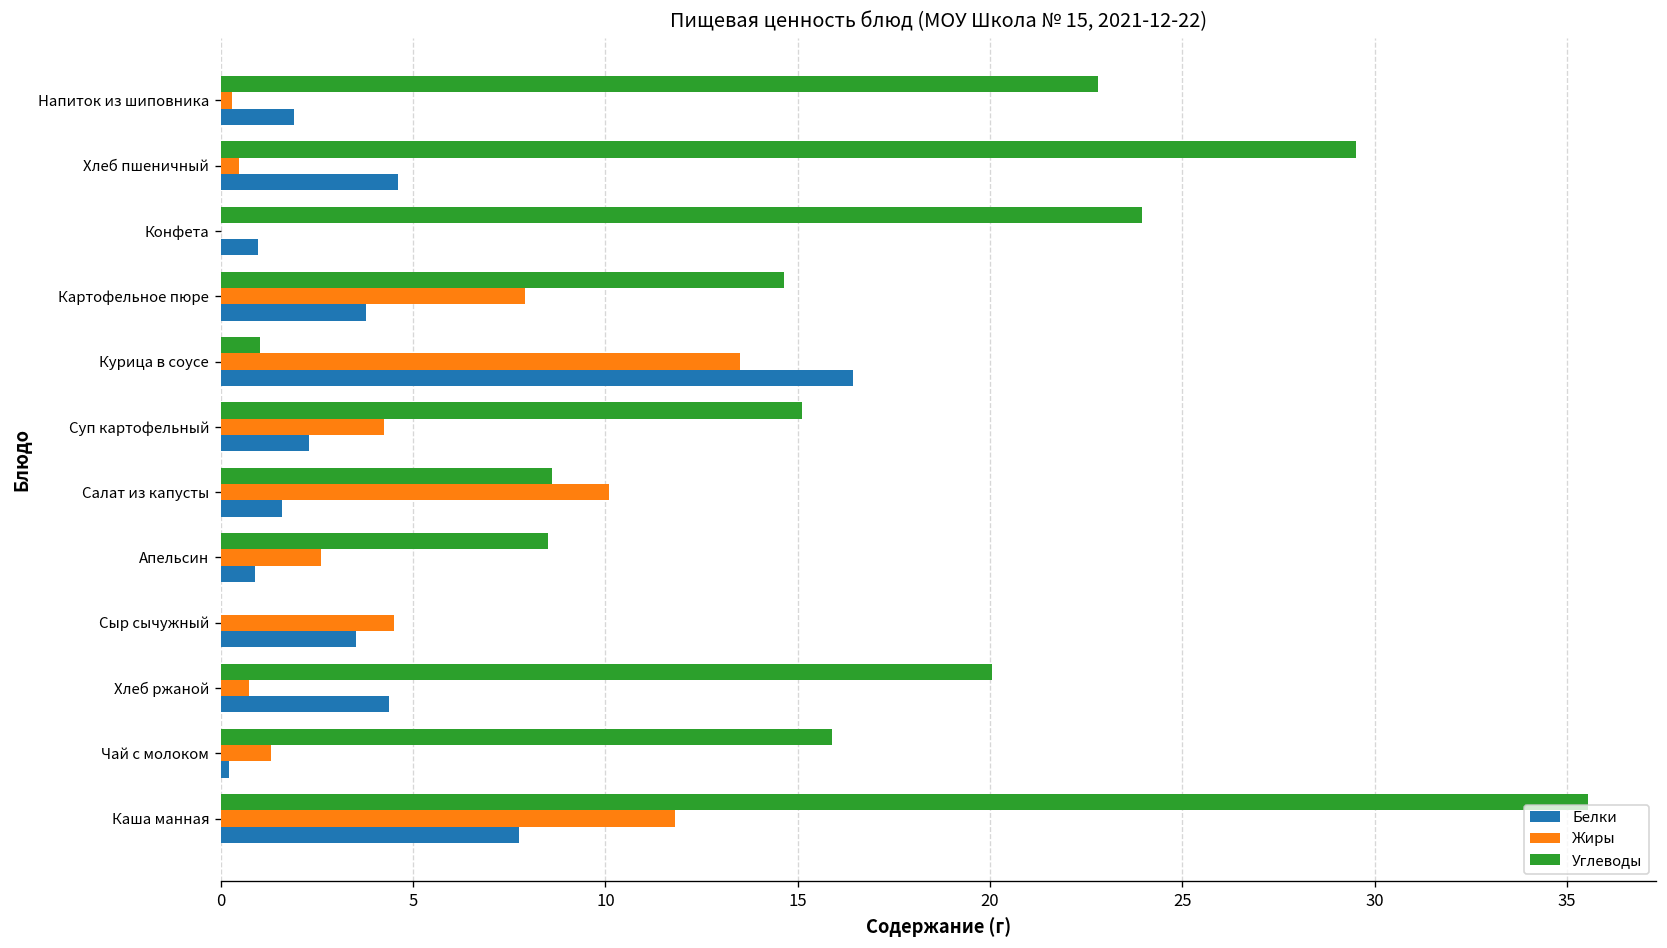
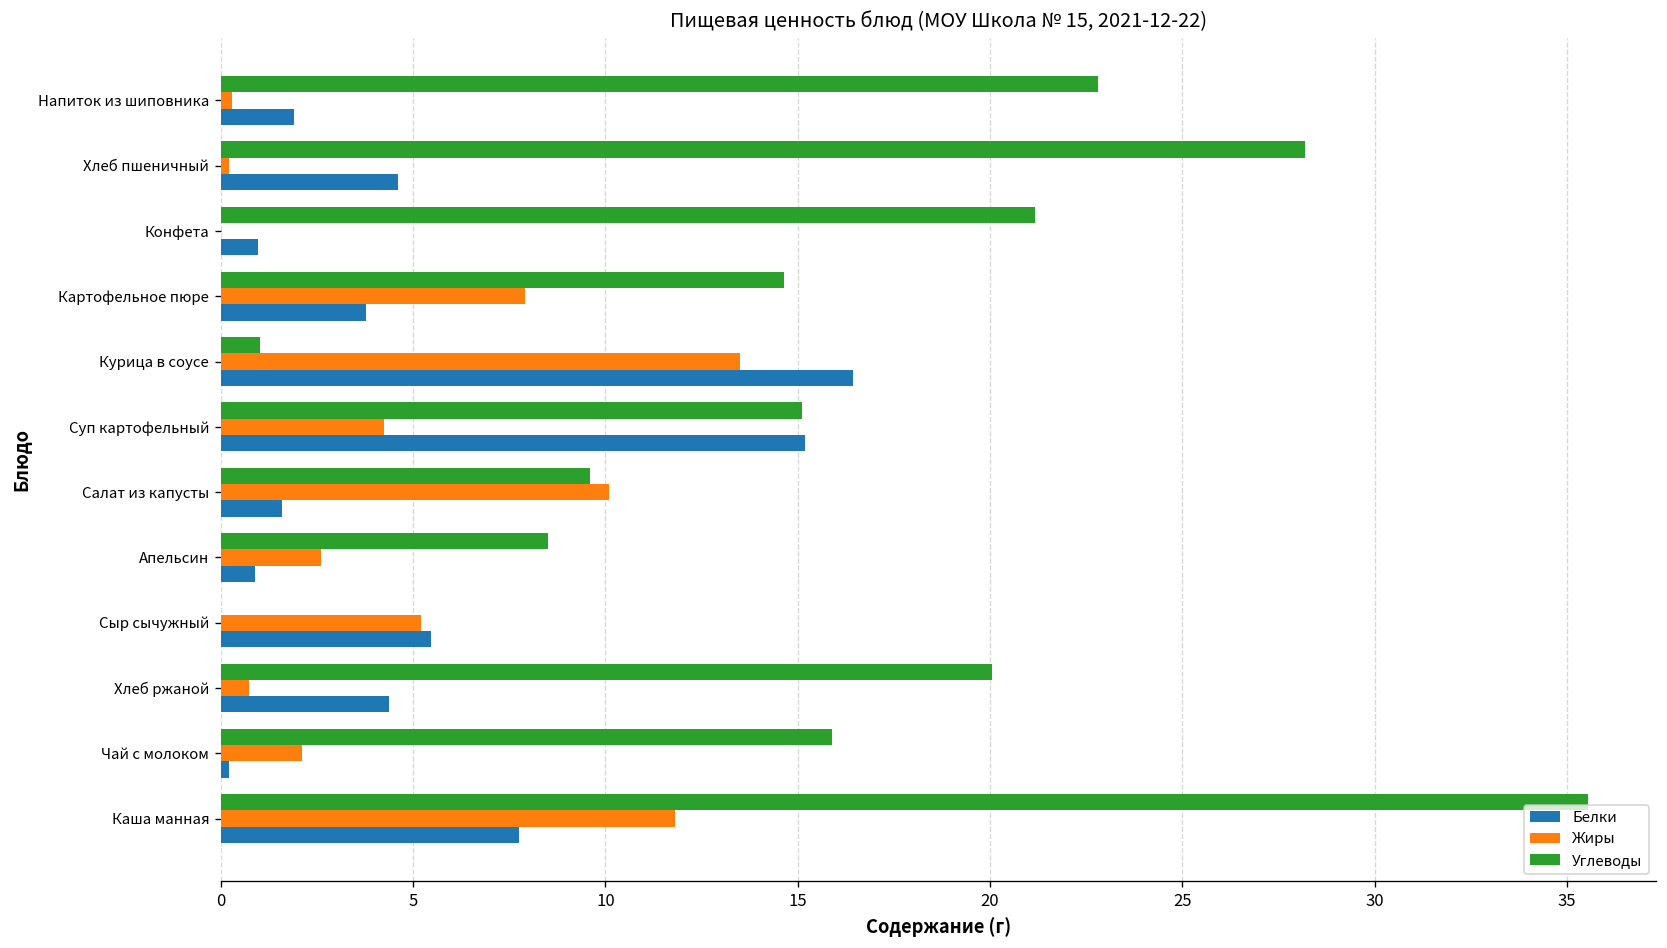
Углеводы, Хлеб пшеничный: 29.5 -> 28.2
Жиры, Хлеб пшеничный: 0.5 -> 0.2
Углеводы, Конфета: 24.0 -> 21.2
Белки, Суп картофельный: 2.3 -> 15.2
Углеводы, Салат из капусты: 8.6 -> 9.6
Жиры, Сыр сычужный: 4.5 -> 5.2
Белки, Сыр сычужный: 3.5 -> 5.5
Жиры, Чай с молоком: 1.3 -> 2.1
